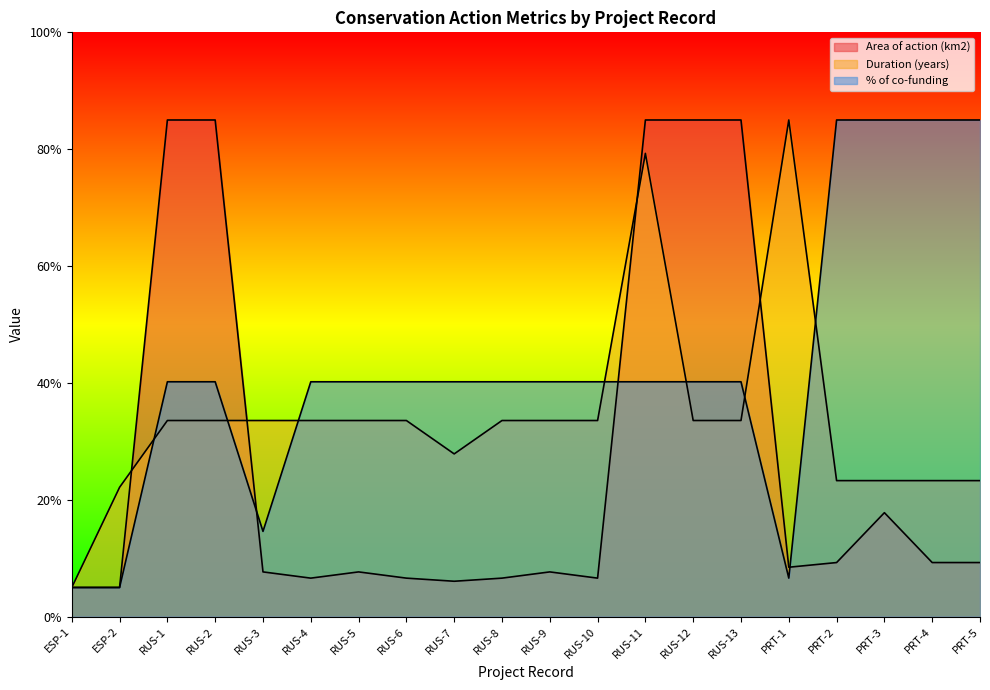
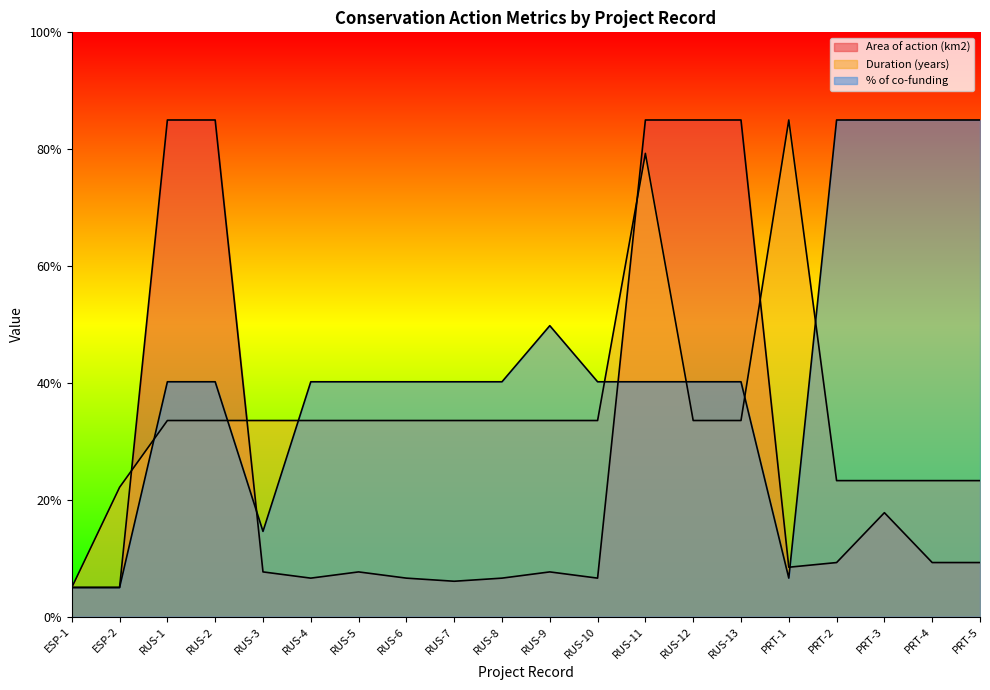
Duration (years), RUS-7: 28% -> 34%
% of co-funding, RUS-9: 40% -> 50%
